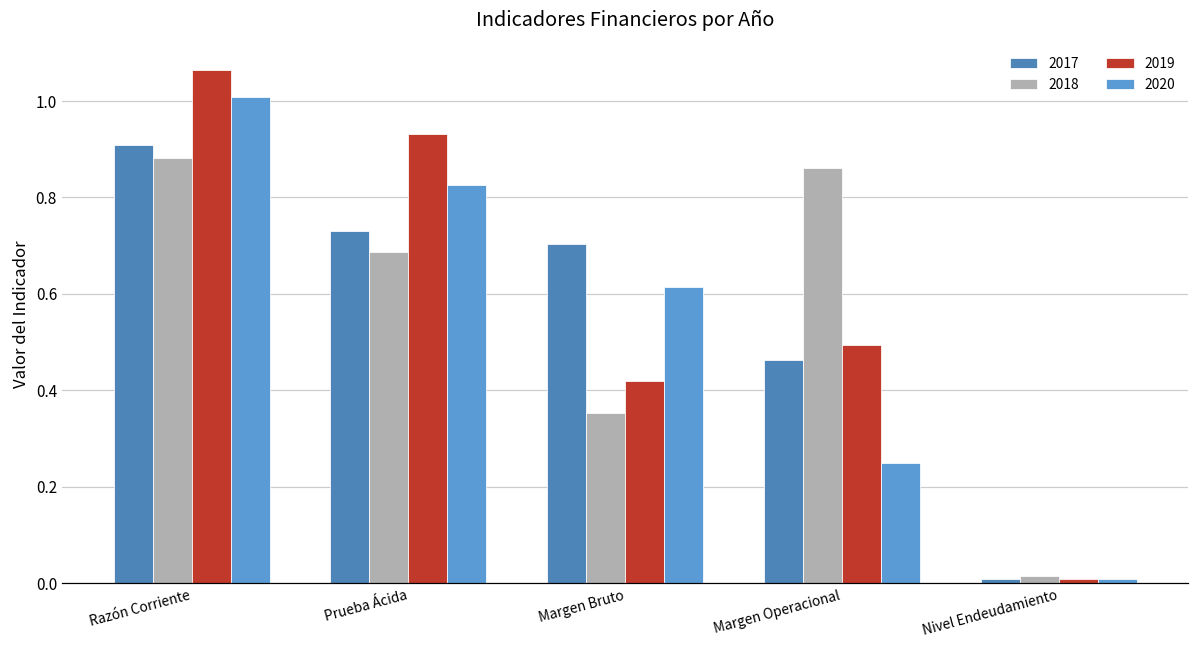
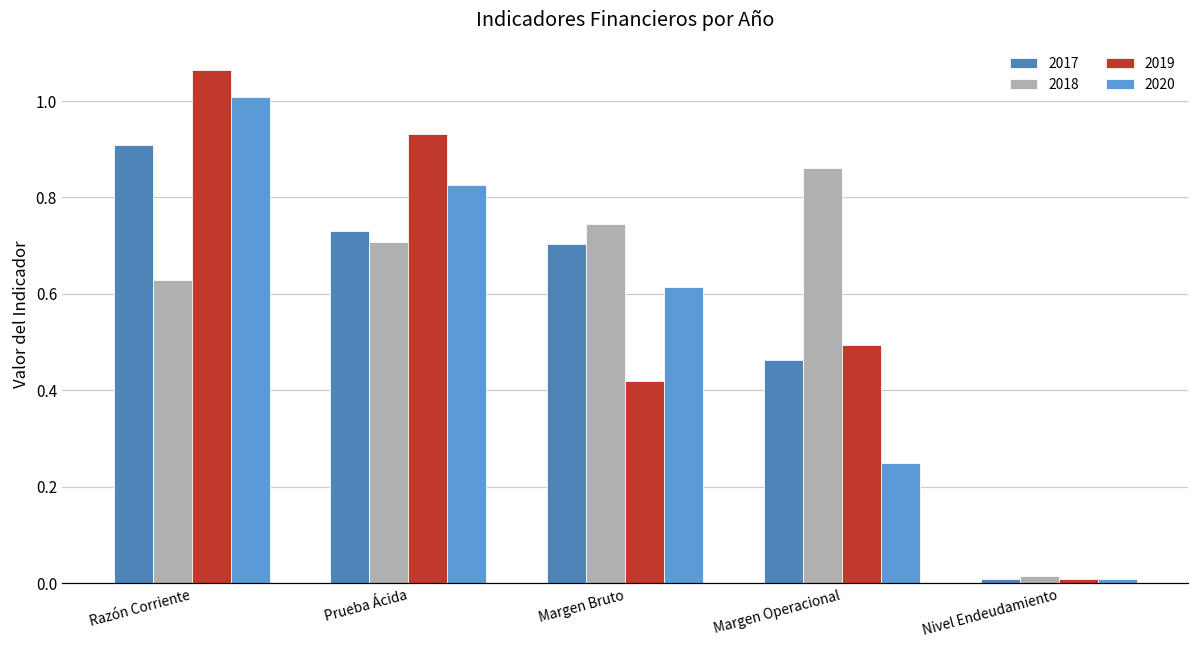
2018, Razón Corriente: 0.88 -> 0.63
2018, Prueba Ácida: 0.69 -> 0.71
2018, Margen Bruto: 0.35 -> 0.74
